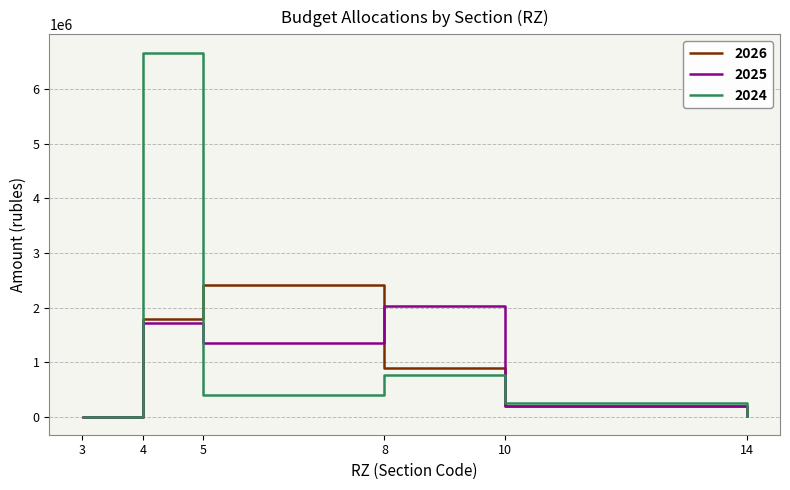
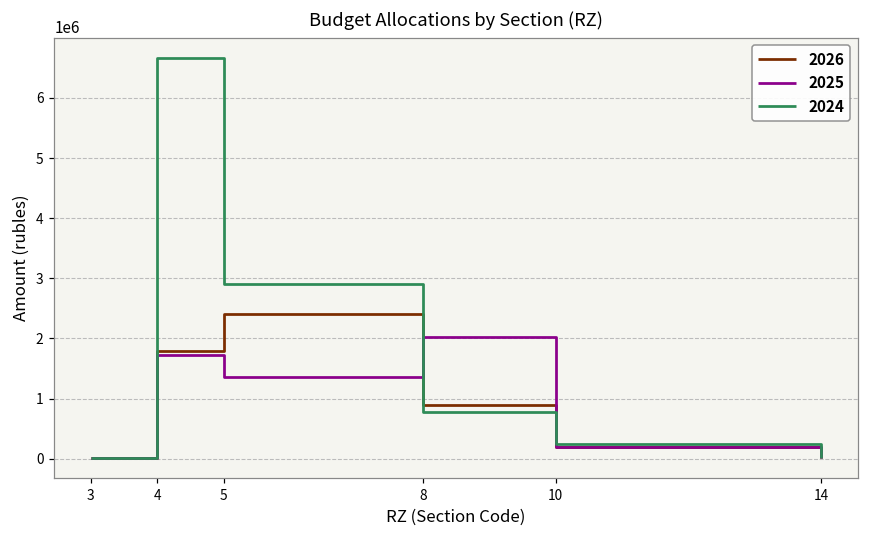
2024, 5: 400000 -> 2900000
